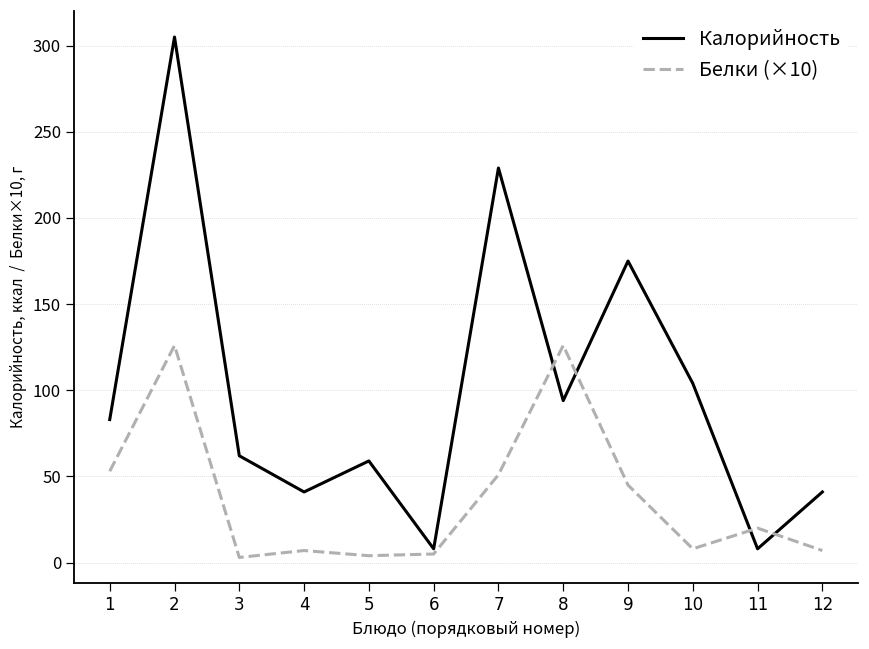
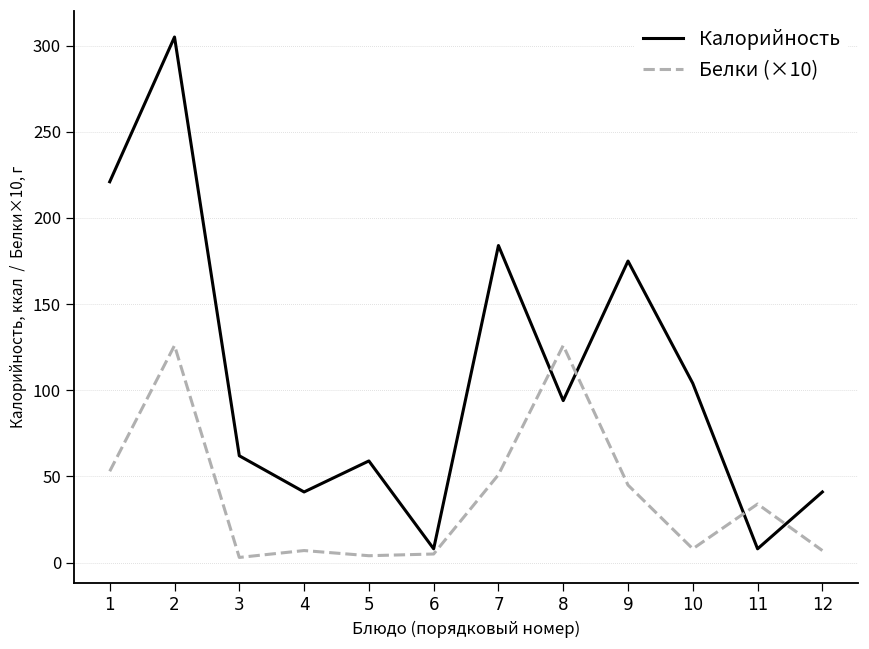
Калорийность, 1: 83 -> 221
Калорийность, 7: 229 -> 184
Белки (×10), 11: 20 -> 34
